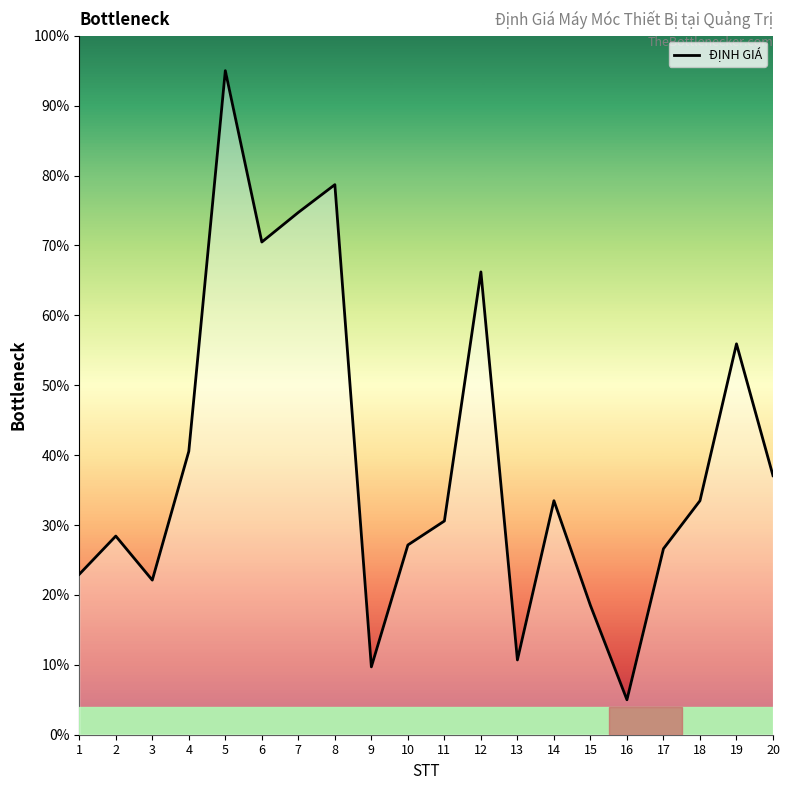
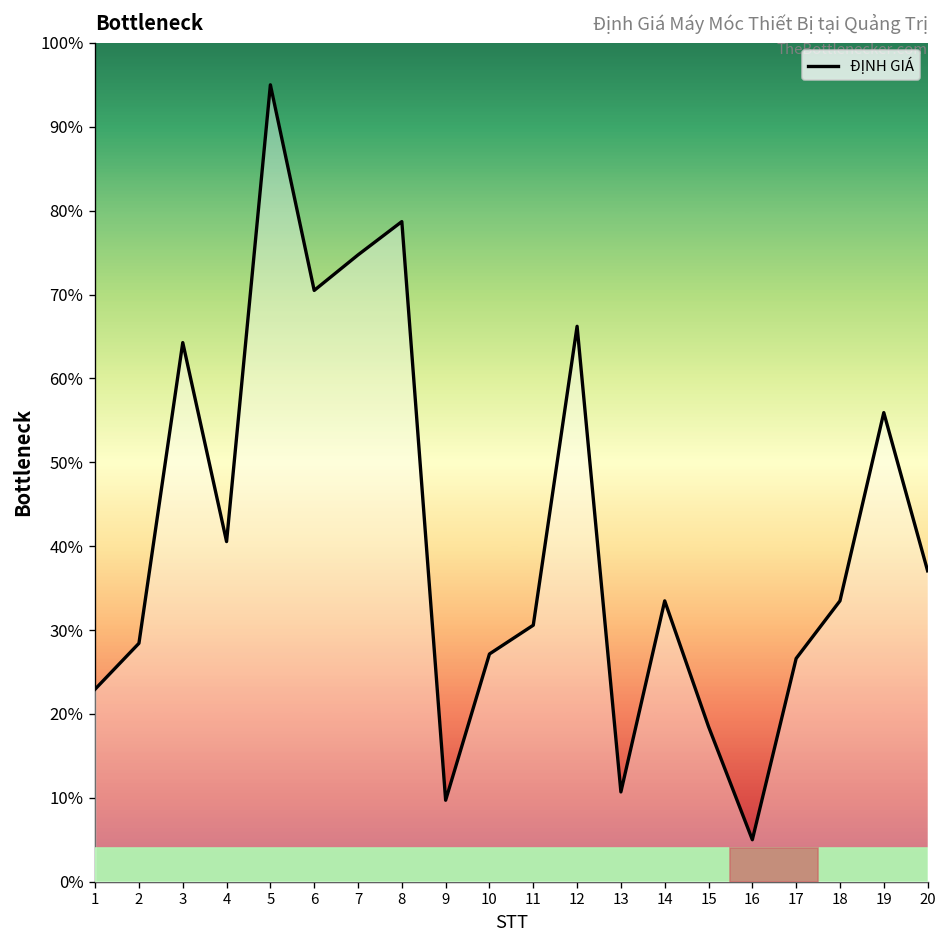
3: 22% -> 64%
